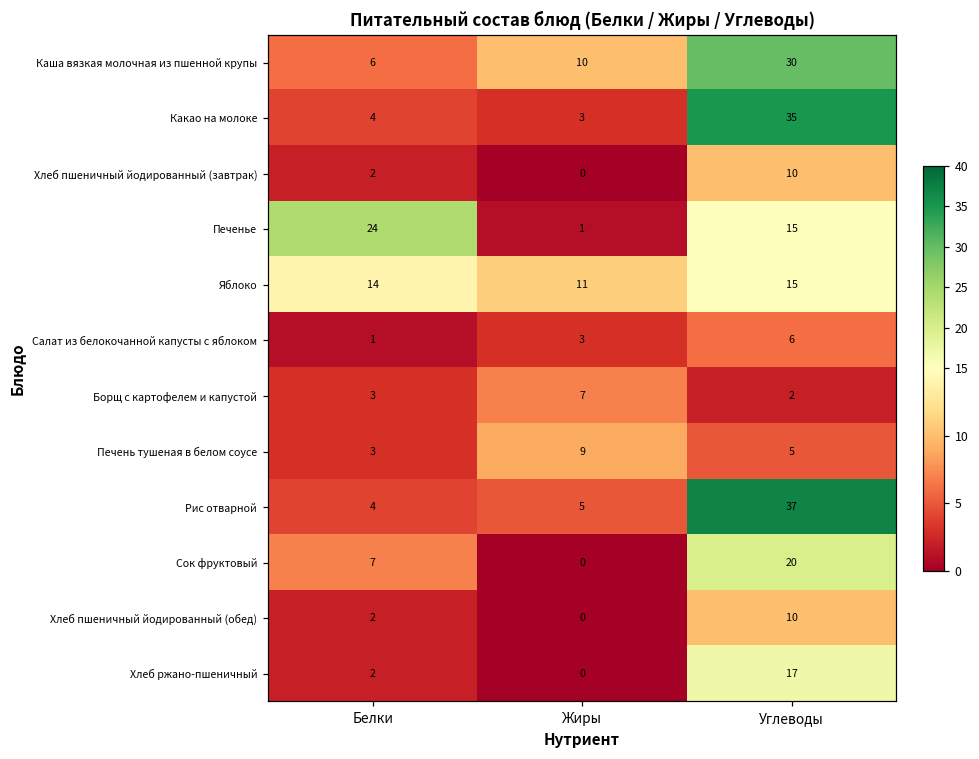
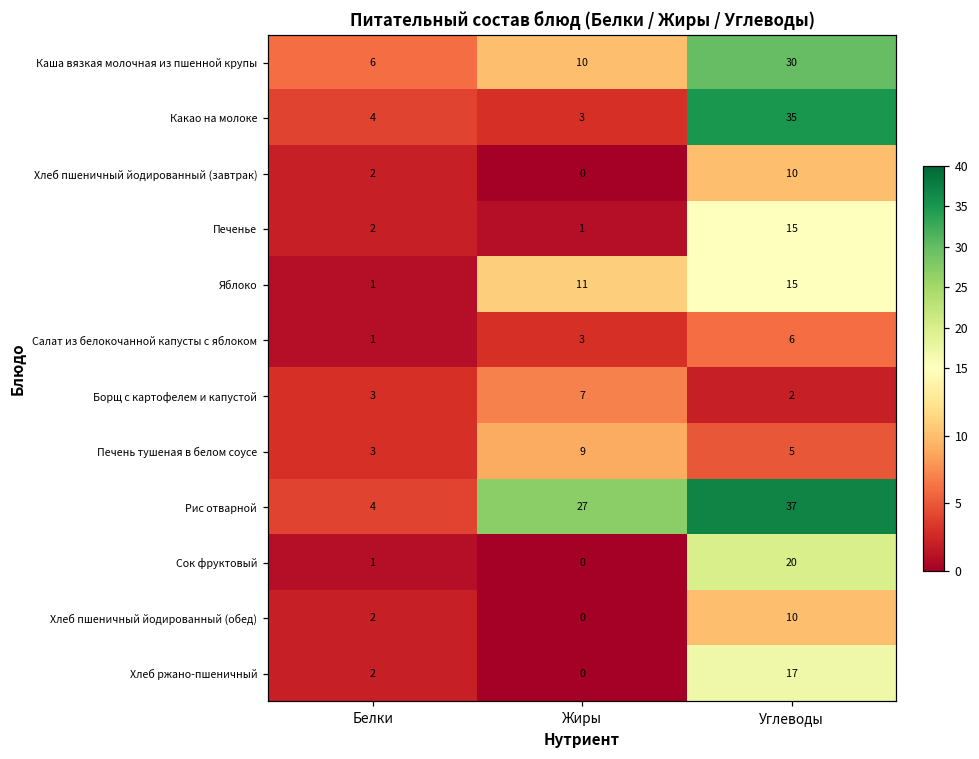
Печенье, Белки: 24 -> 2
Яблоко, Белки: 14 -> 1
Рис отварной, Жиры: 5 -> 27
Сок фруктовый, Белки: 7 -> 1
